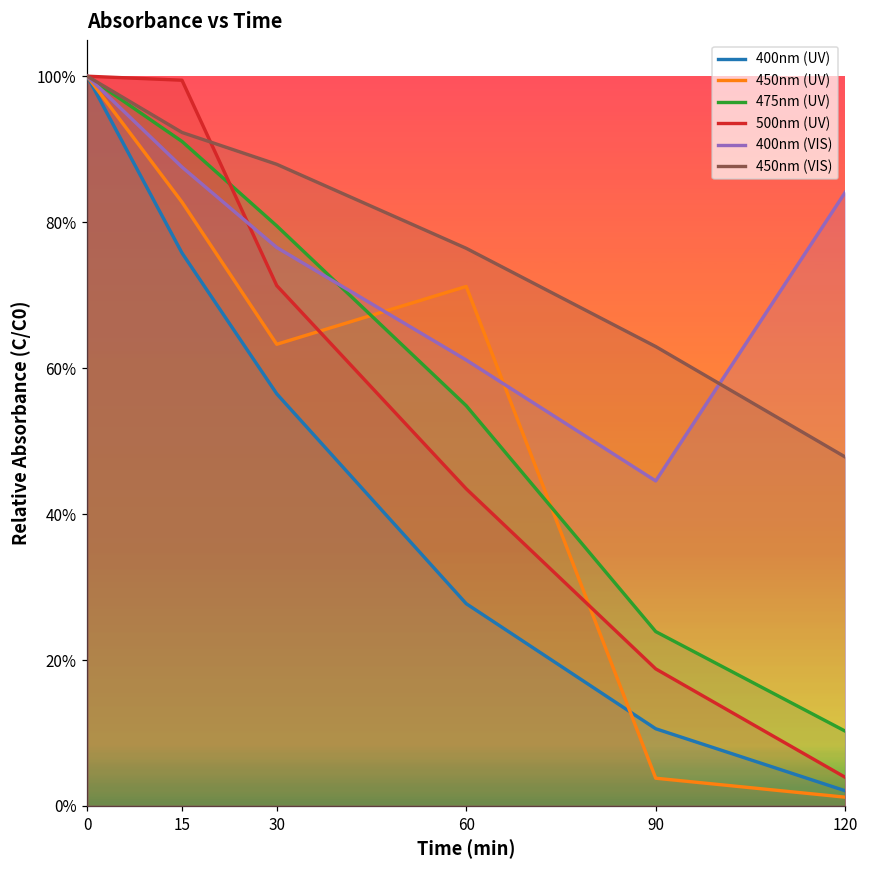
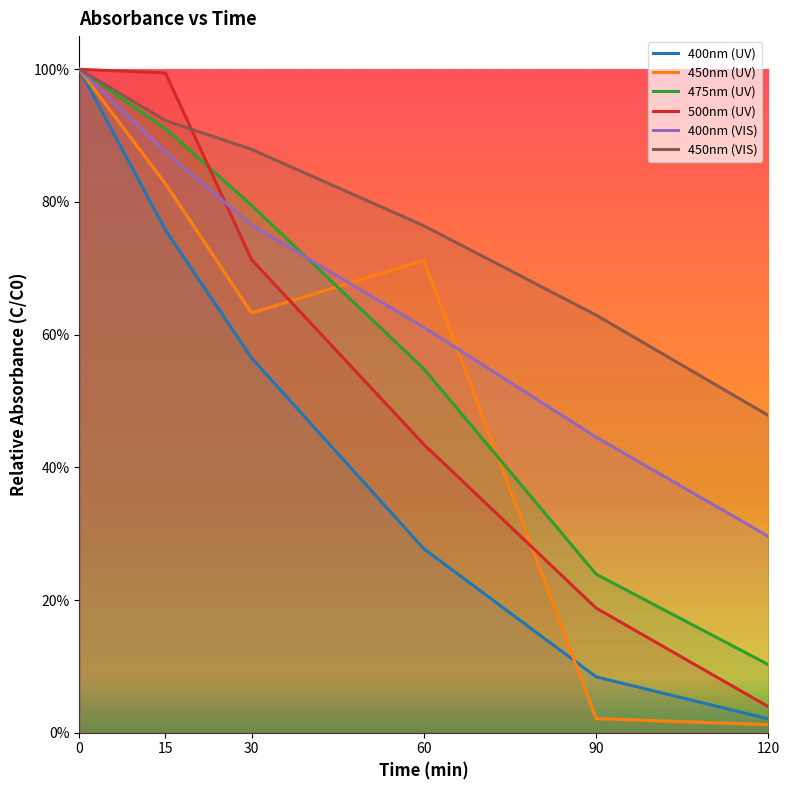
400nm (UV), 90: 11% -> 8%
450nm (UV), 90: 4% -> 2%
400nm (VIS), 120: 84% -> 30%
